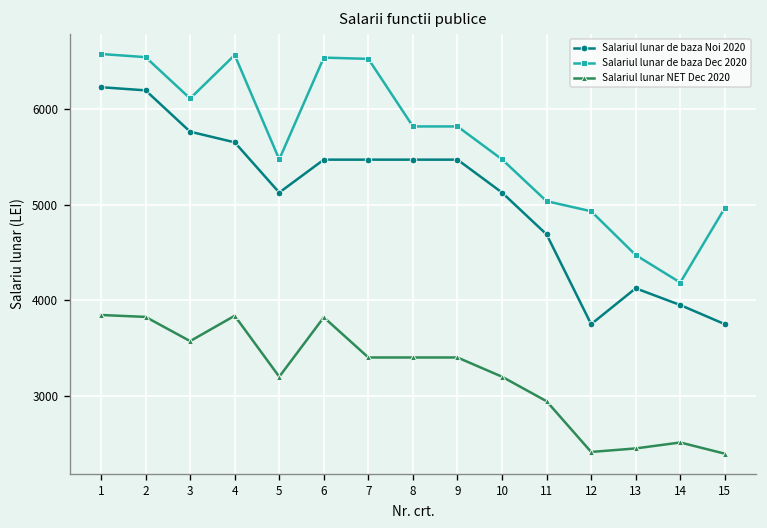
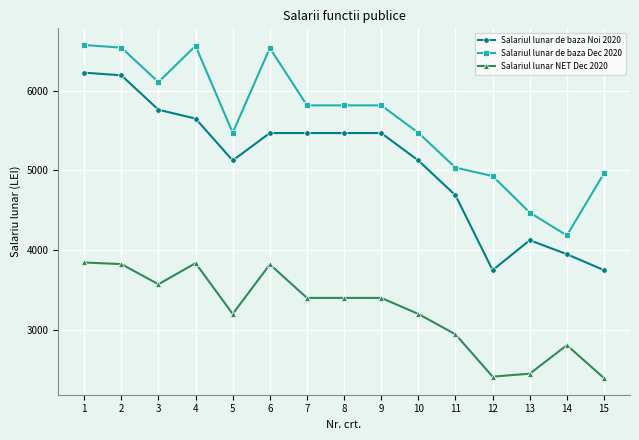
Salariul lunar de baza Dec 2020, 7: 6500 -> 5800
Salariul lunar NET Dec 2020, 14: 2500 -> 2800
